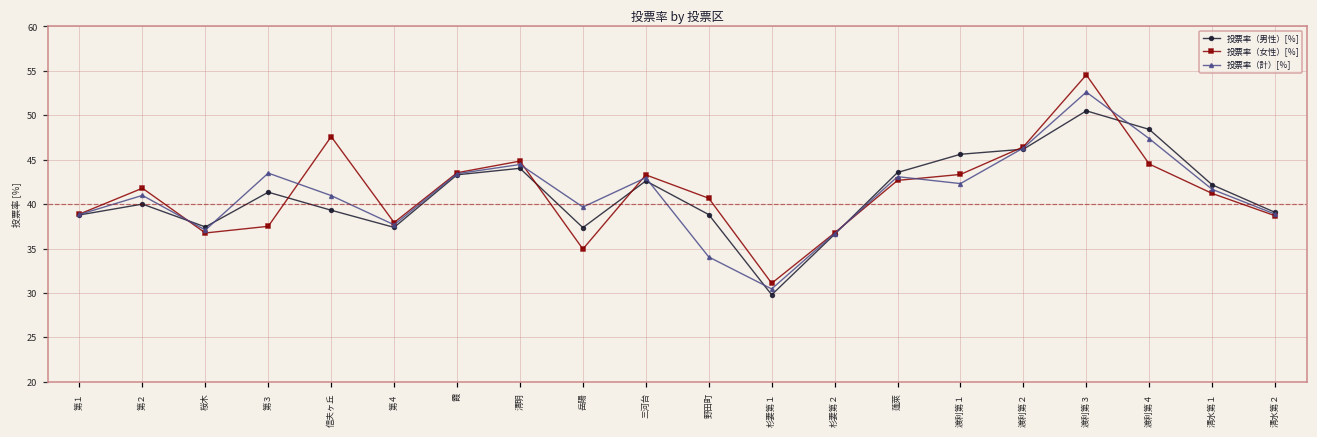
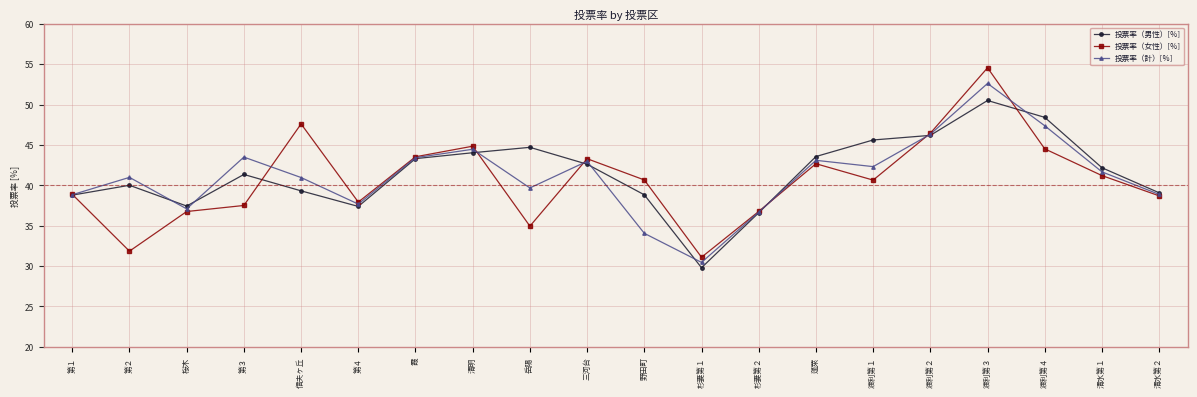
投票率（女性）[％], 第２: 42 -> 32
投票率（男性）[％], 岳陽: 37 -> 45
投票率（女性）[％], 渡利第１: 43 -> 41
